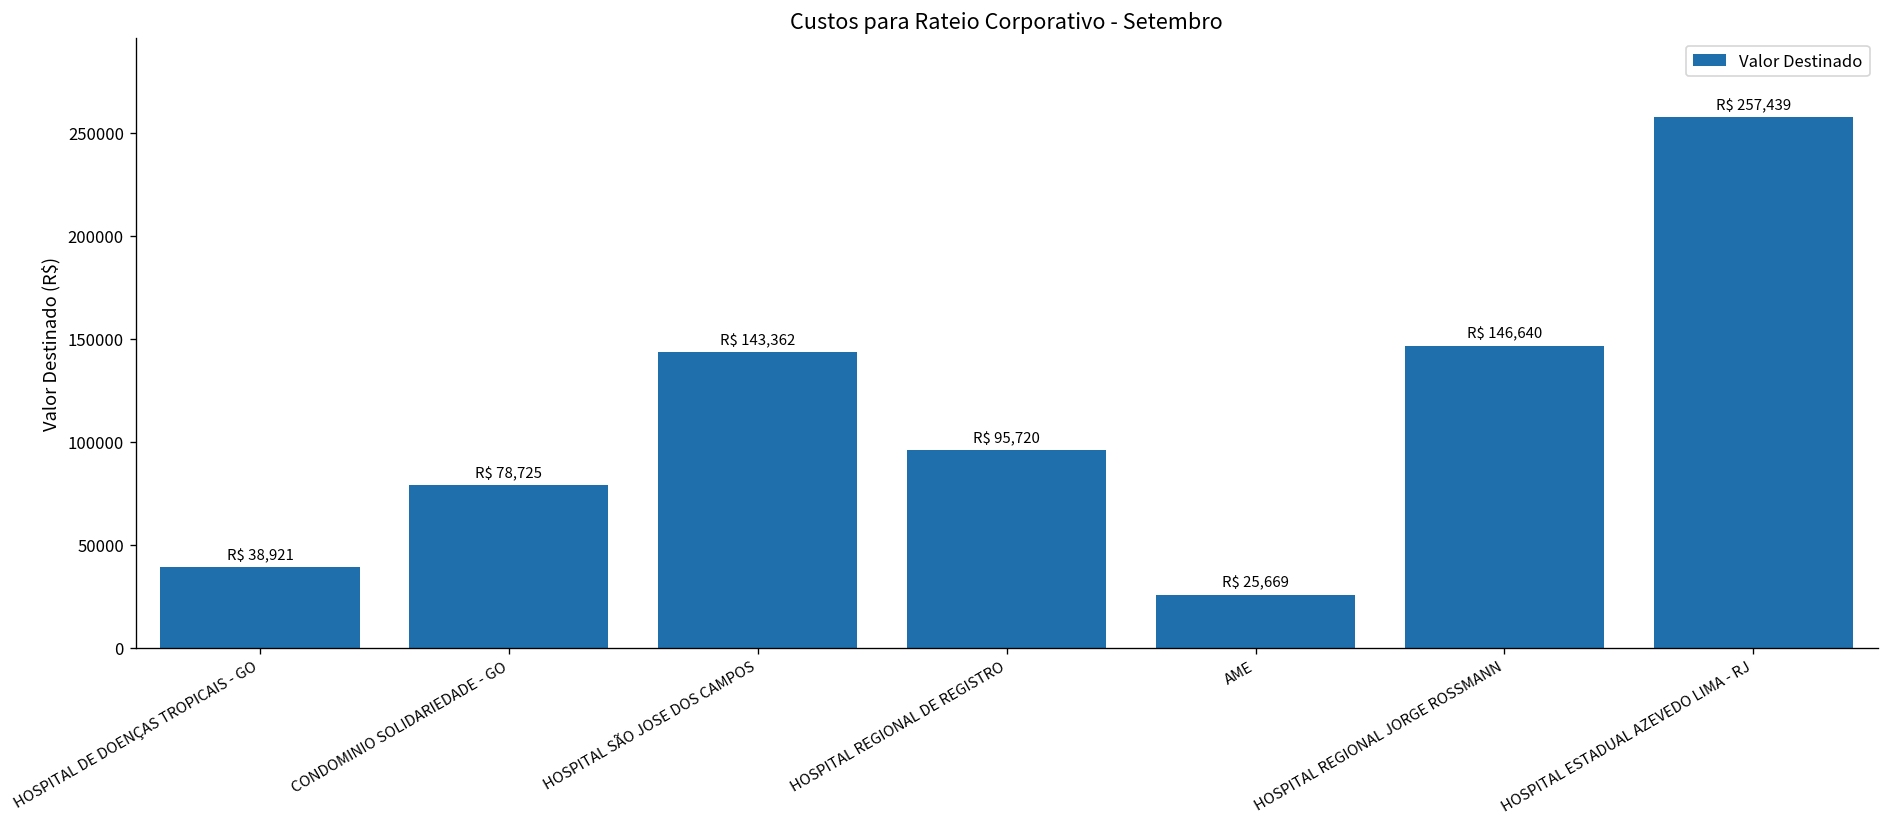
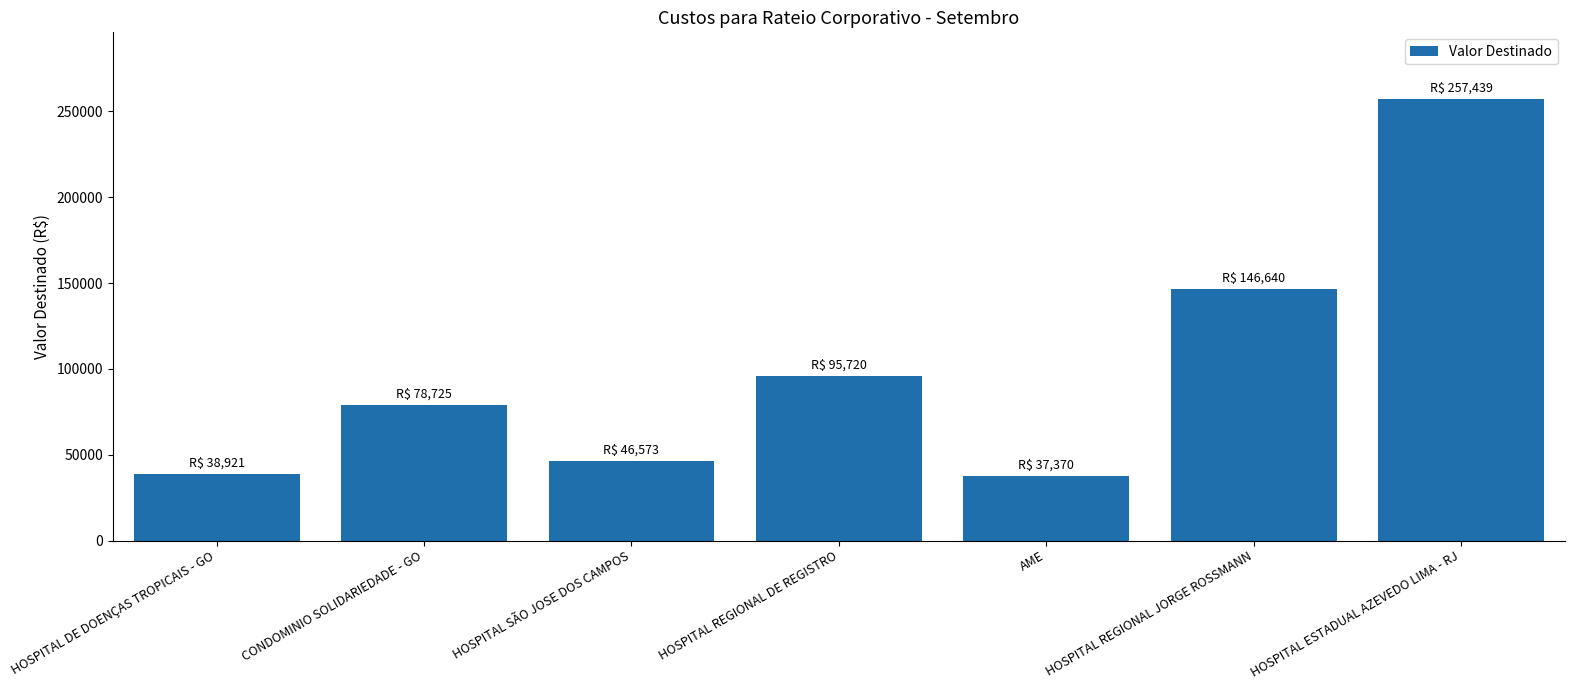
HOSPITAL SÃO JOSE DOS CAMPOS: 143,362 -> 46,573
AME: 25,669 -> 37,370
